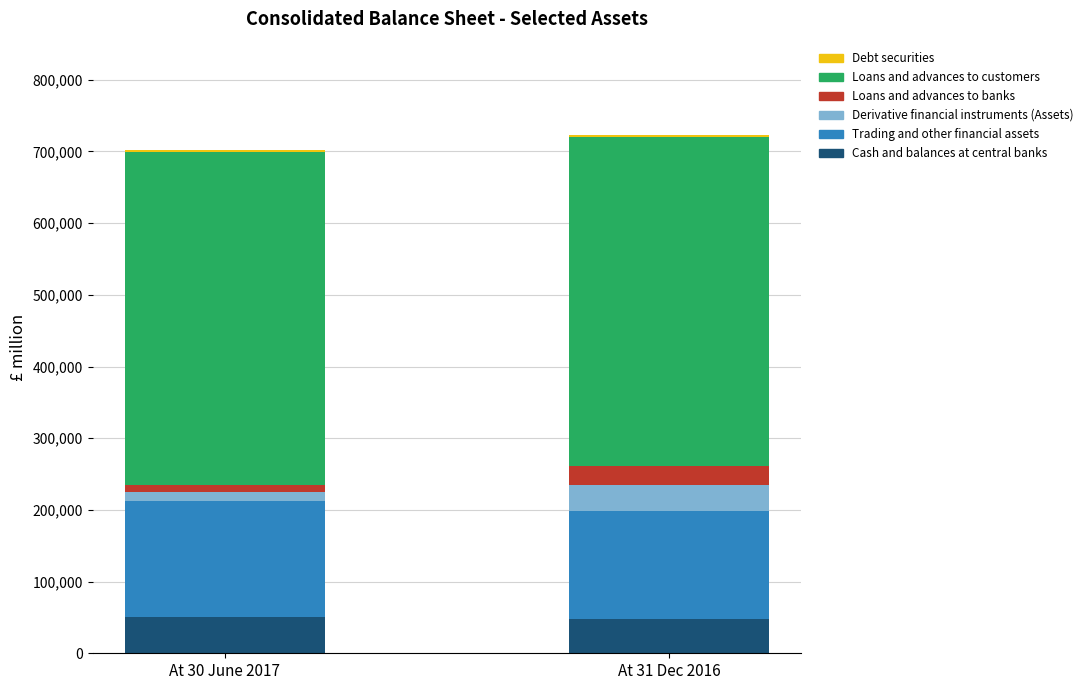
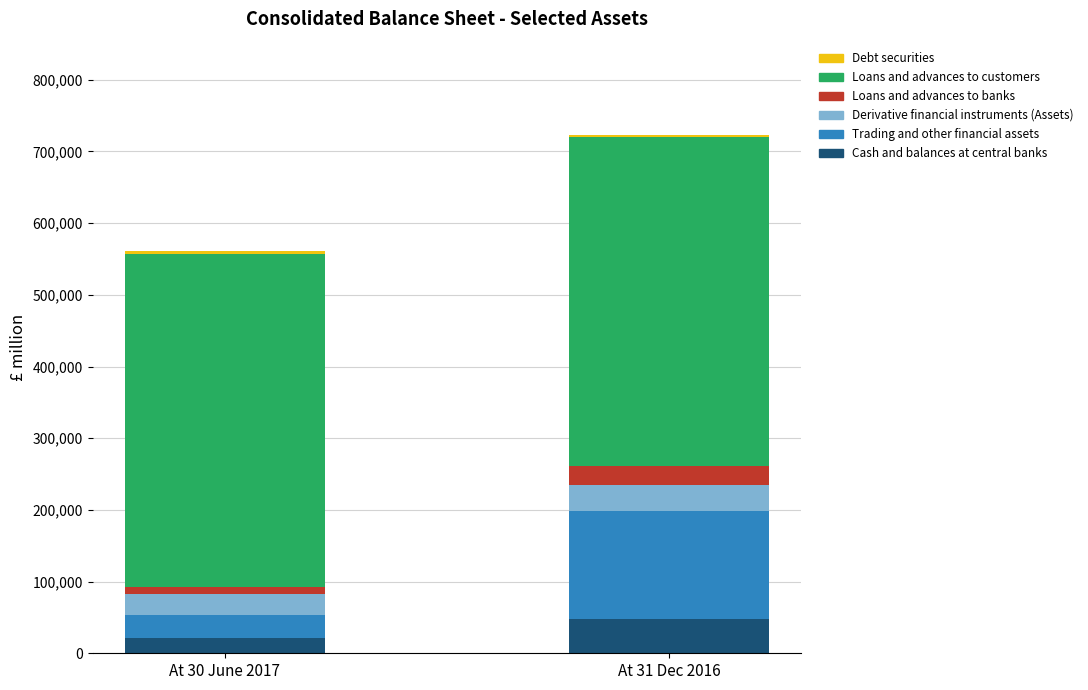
Cash and balances at central banks, At 30 June 2017: 50,000 -> 20,000
Trading and other financial assets, At 30 June 2017: 160,000 -> 30,000
Derivative financial instruments (Assets), At 30 June 2017: 10,000 -> 30,000
